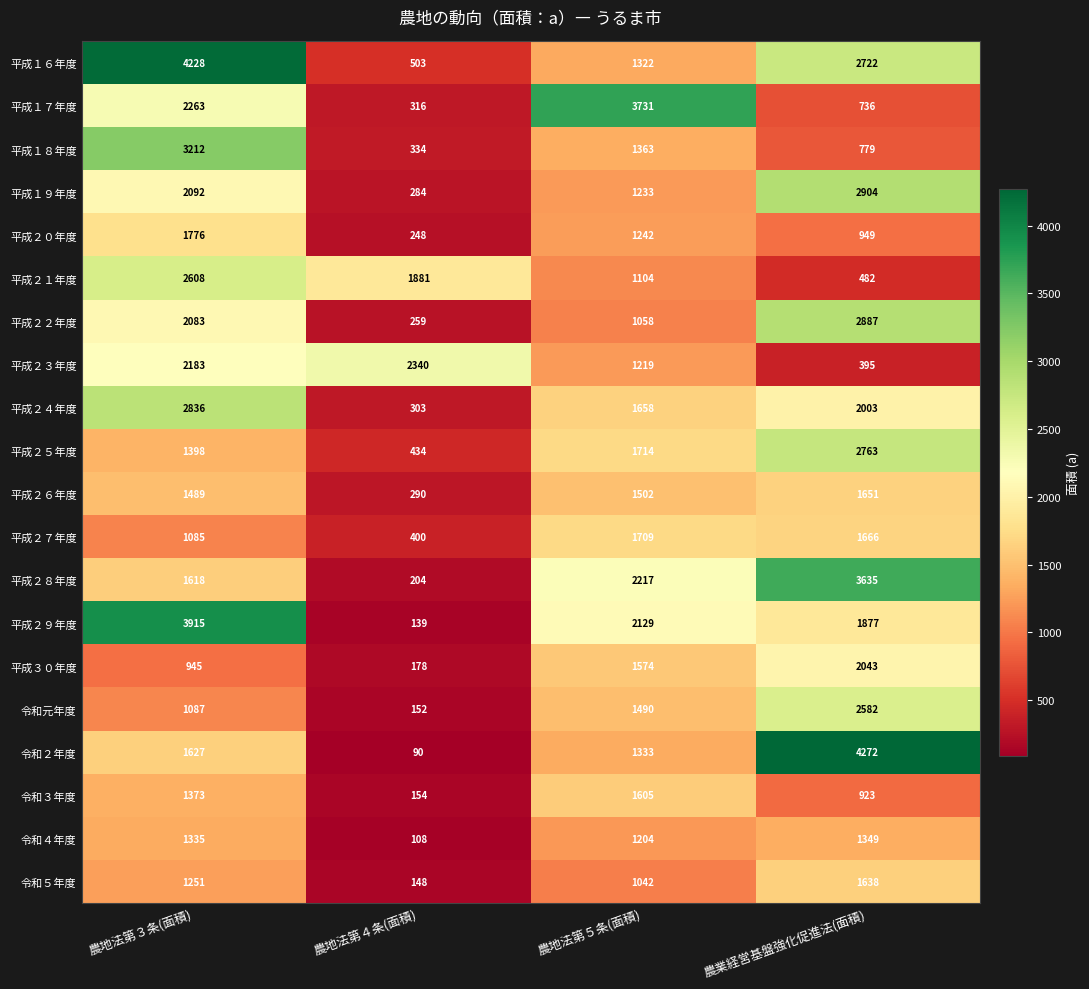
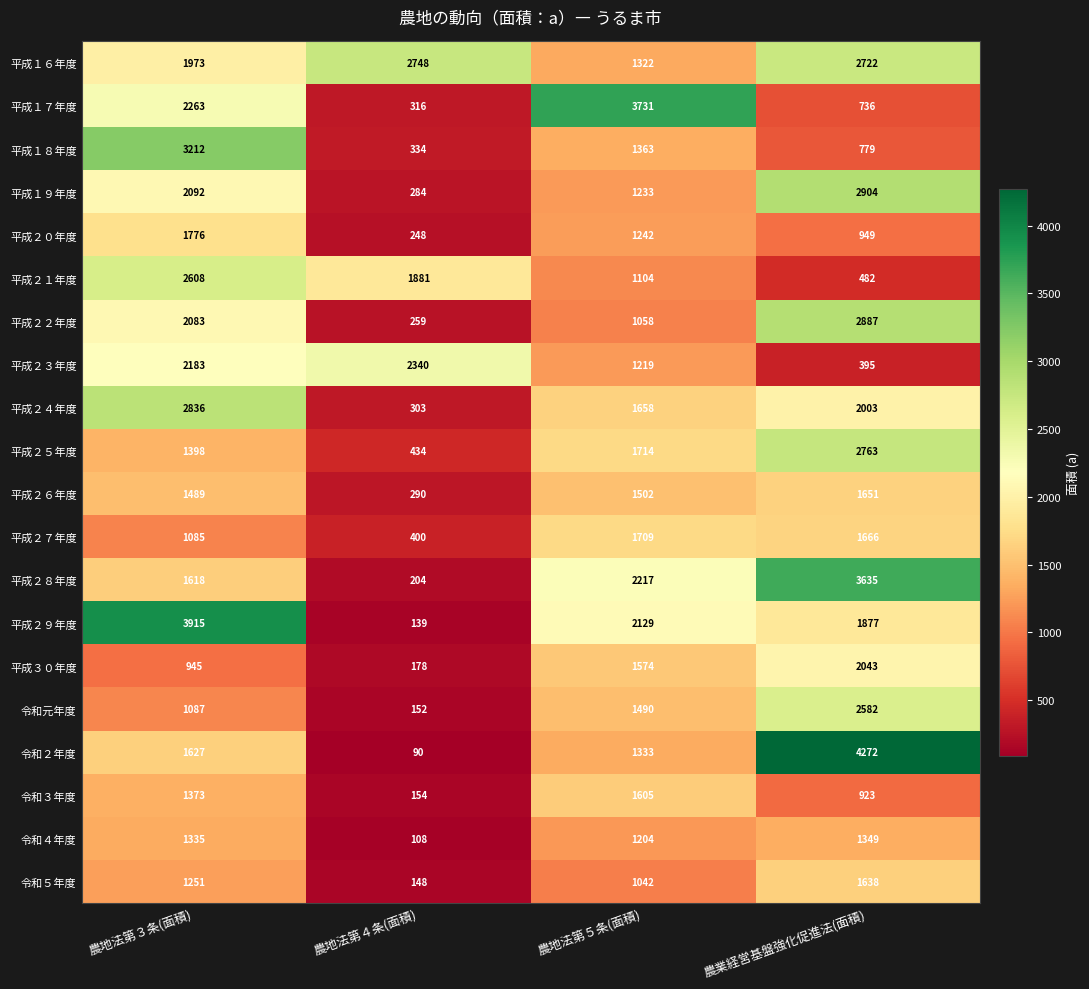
平成１６年度, 農地法第３条(面積): 4228 -> 1973
平成１６年度, 農地法第４条(面積): 503 -> 2748
